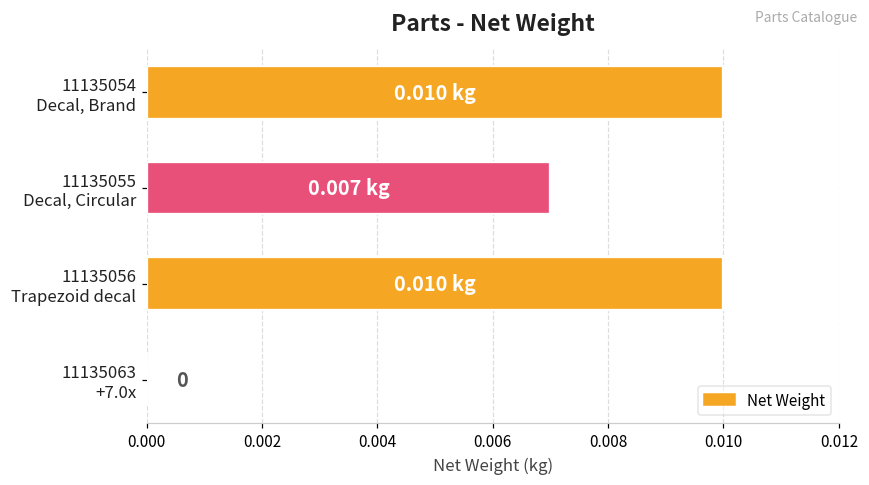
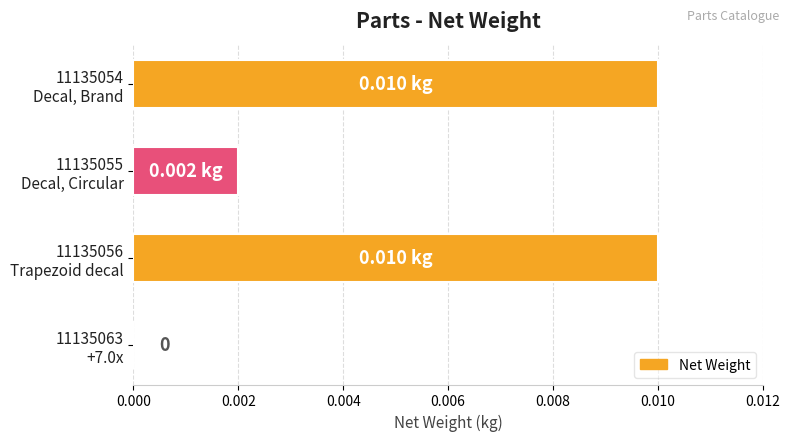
11135055 Decal, Circular: 0.007 -> 0.002
